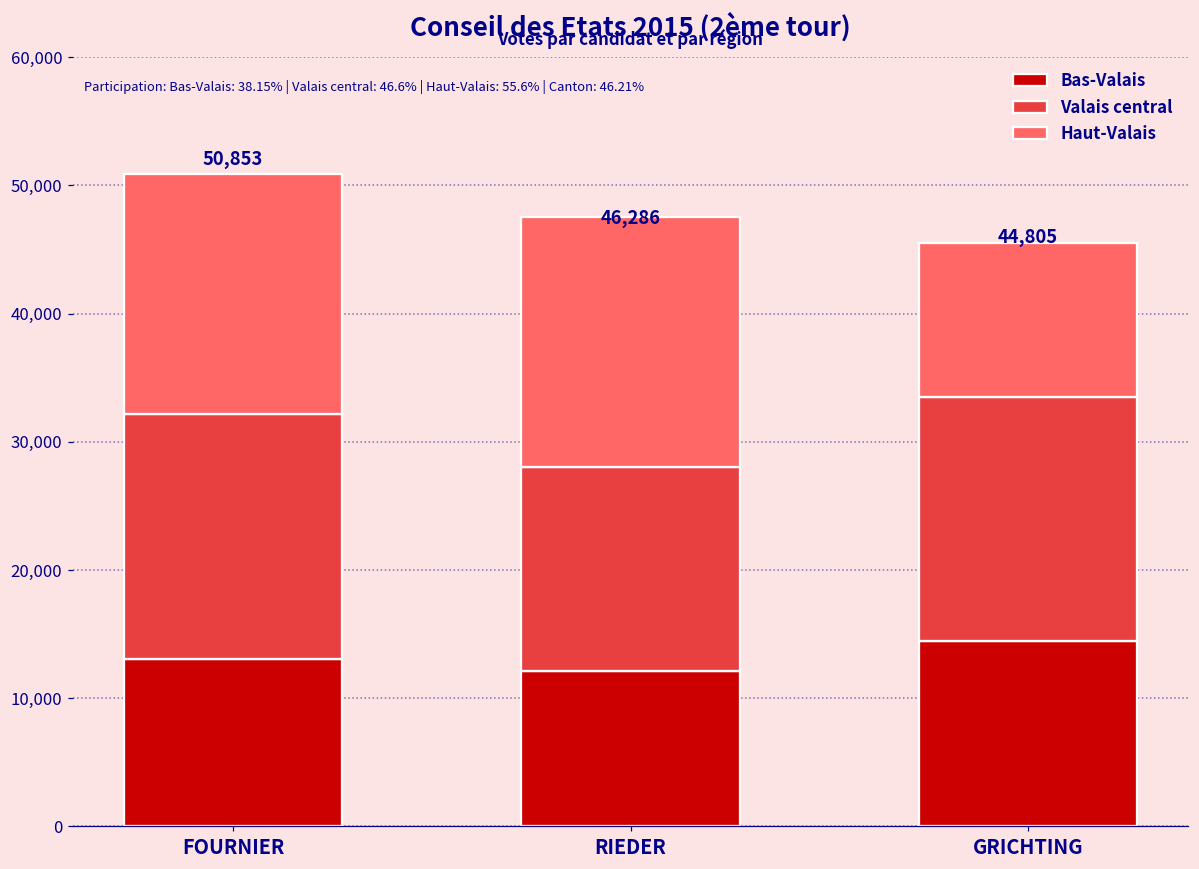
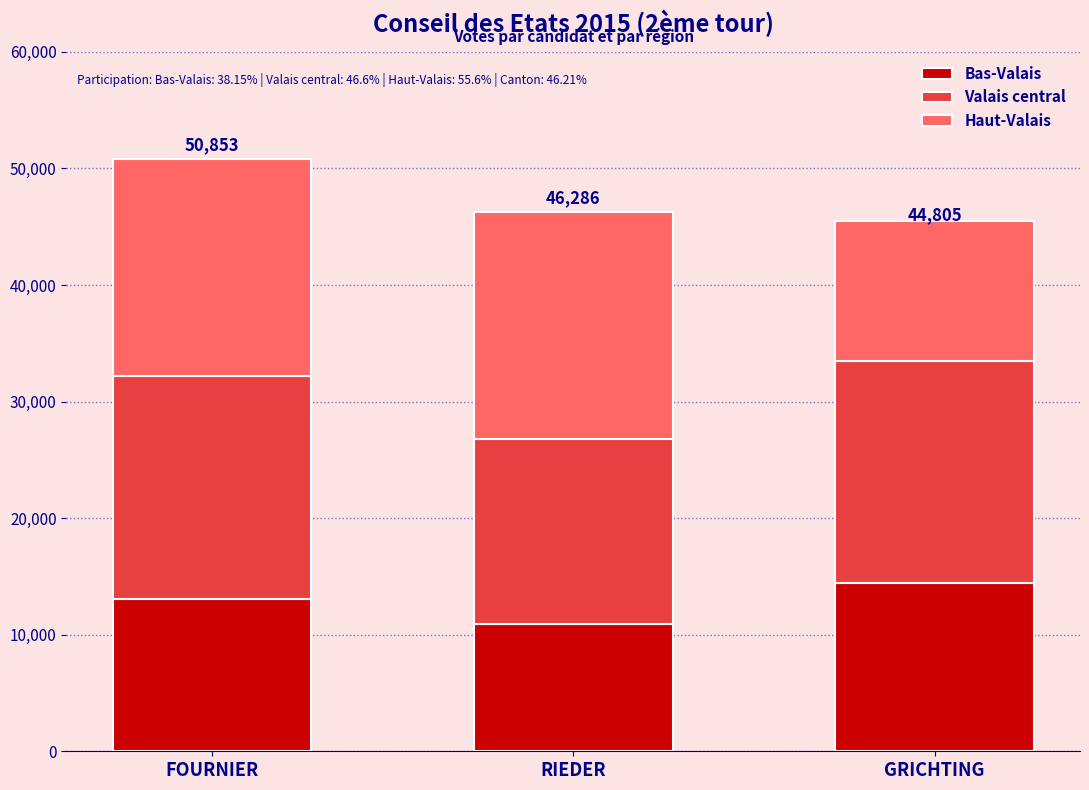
Bas-Valais, RIEDER: 12,100 -> 10,900
